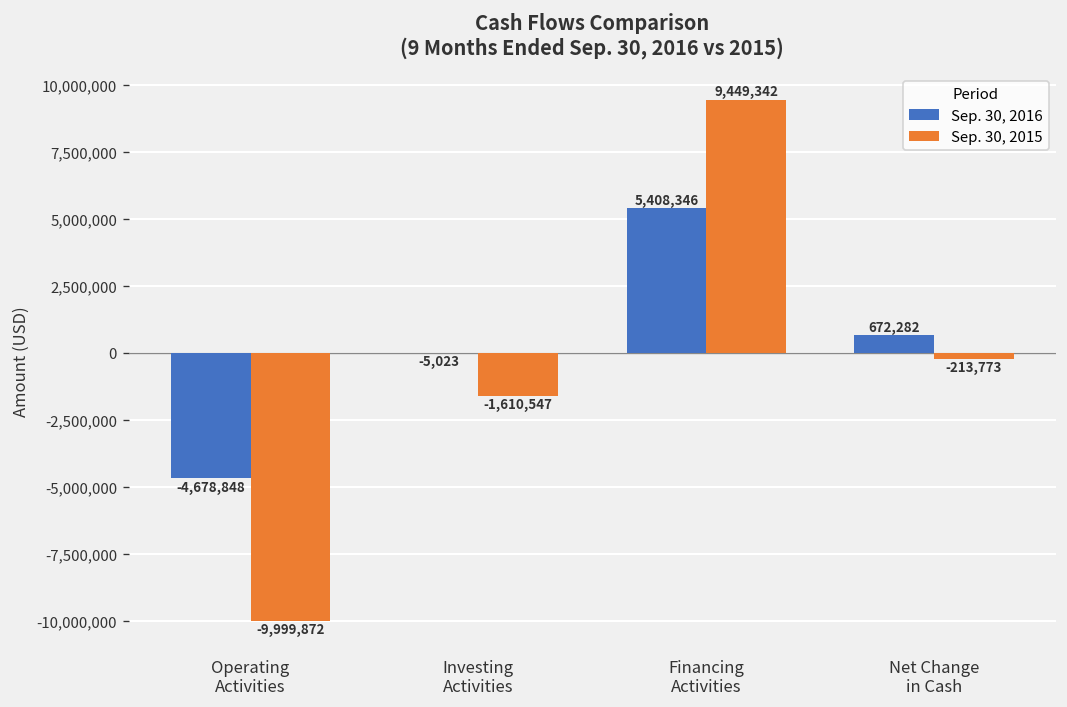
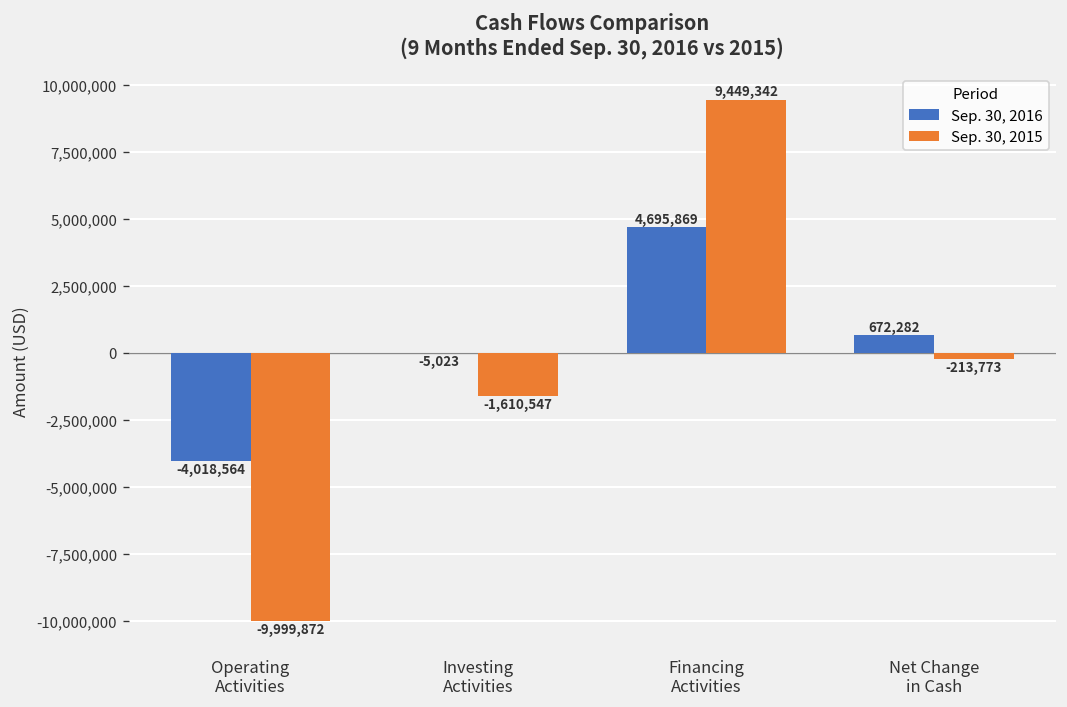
Sep. 30, 2016, Operating Activities: -4,678,848 -> -4,018,564
Sep. 30, 2016, Financing Activities: 5,408,346 -> 4,695,869
